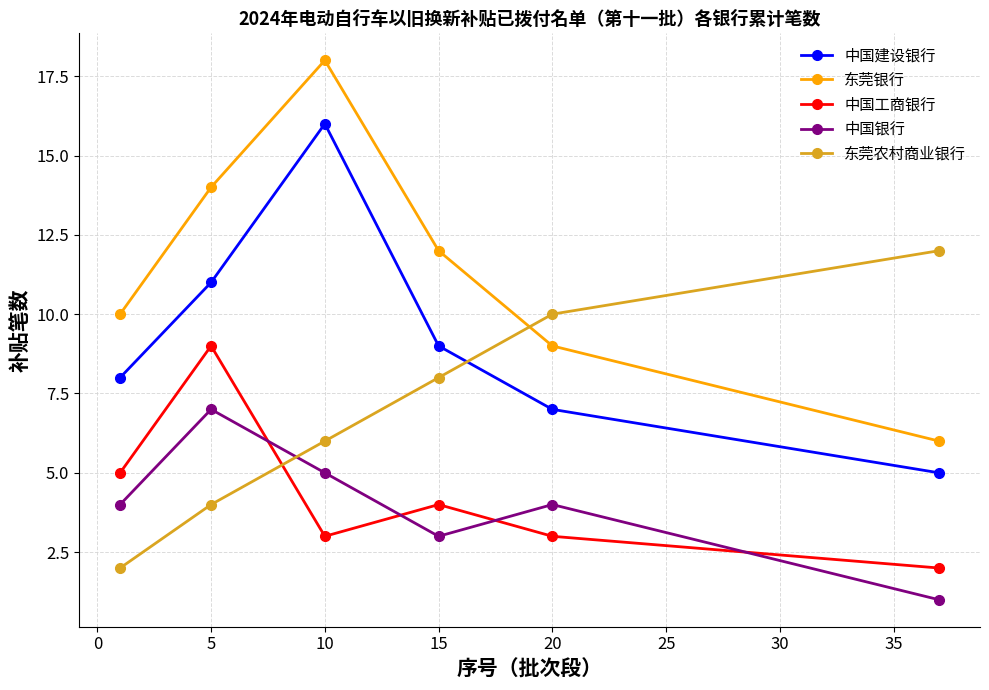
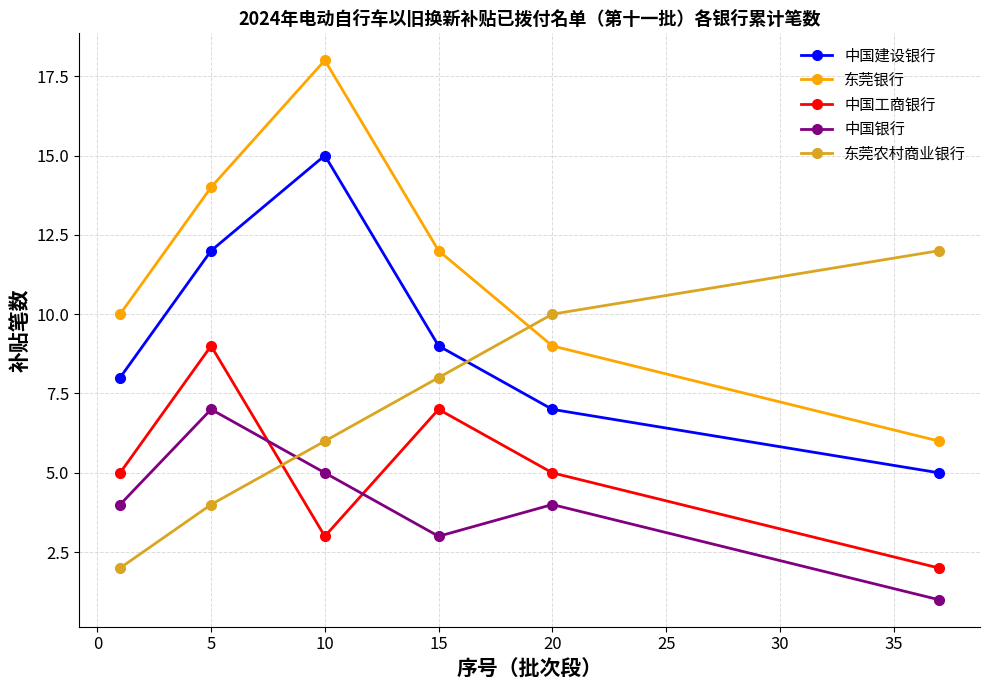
中国建设银行, 5: 11 -> 12
中国建设银行, 10: 16 -> 15
中国工商银行, 15: 4 -> 7
中国工商银行, 20: 3 -> 5
